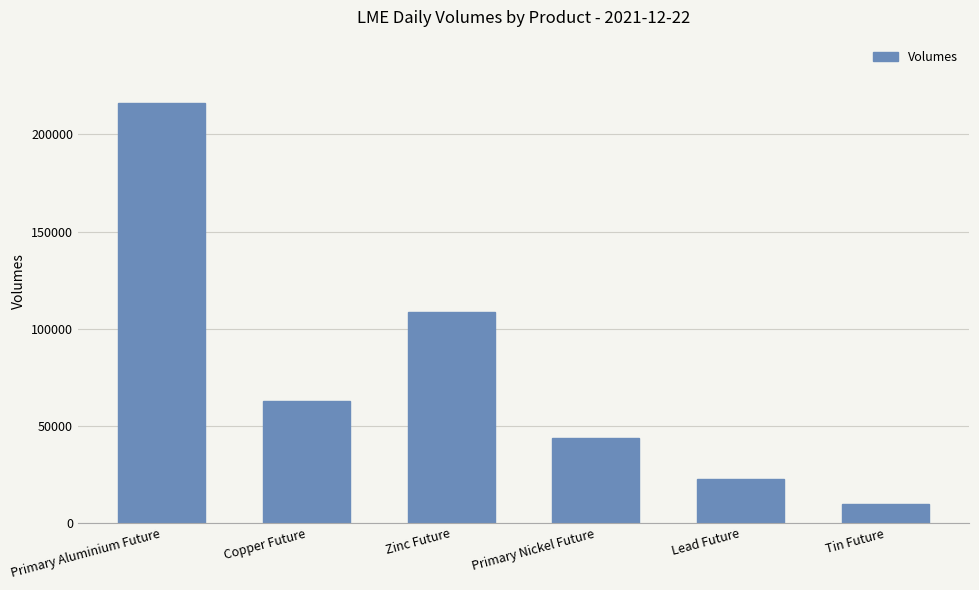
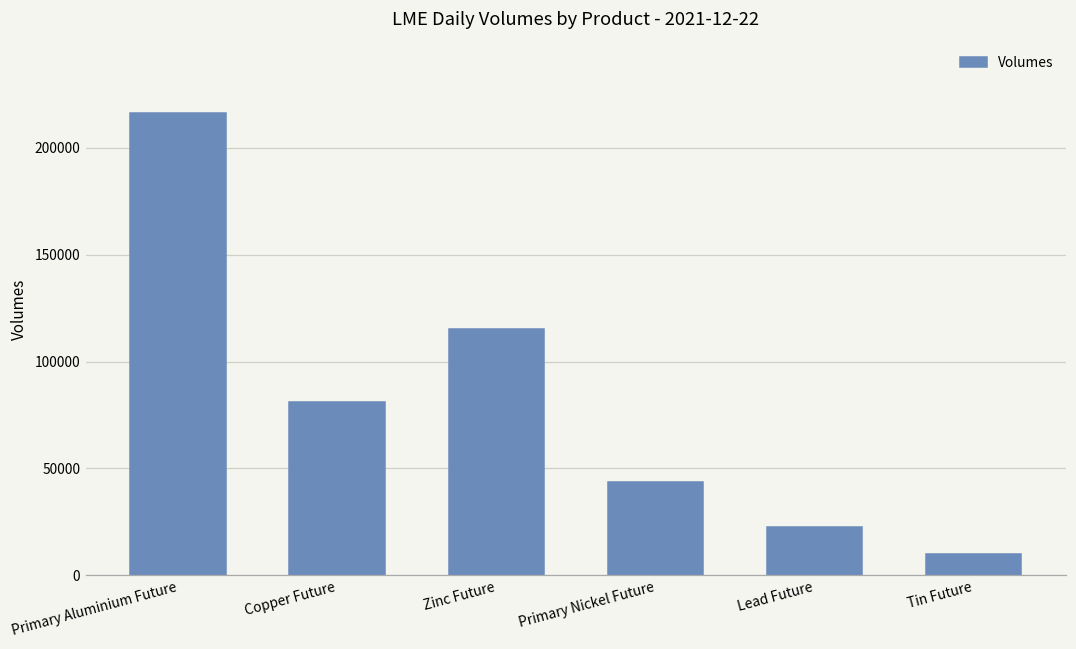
Copper Future: 63000 -> 81000
Zinc Future: 109000 -> 115000
